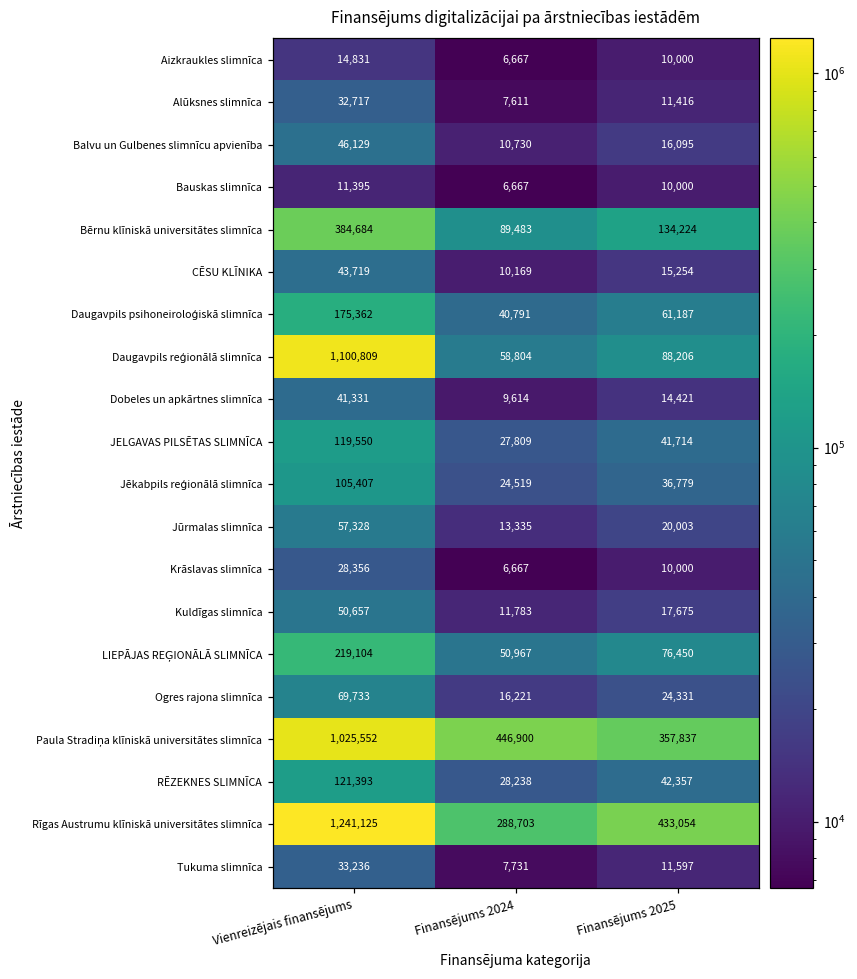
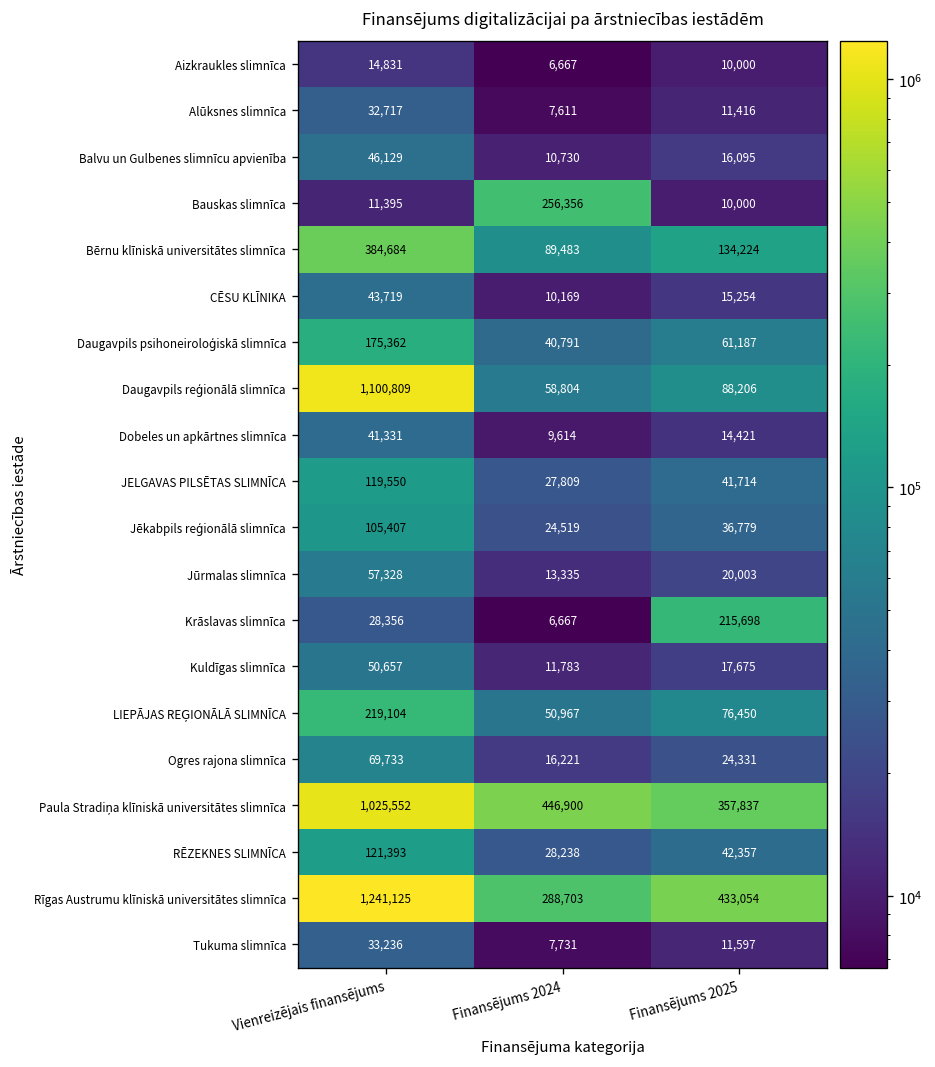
Bauskas slimnīca, Finansējums 2024: 6,667 -> 256,356
Krāslavas slimnīca, Finansējums 2025: 10,000 -> 215,698
